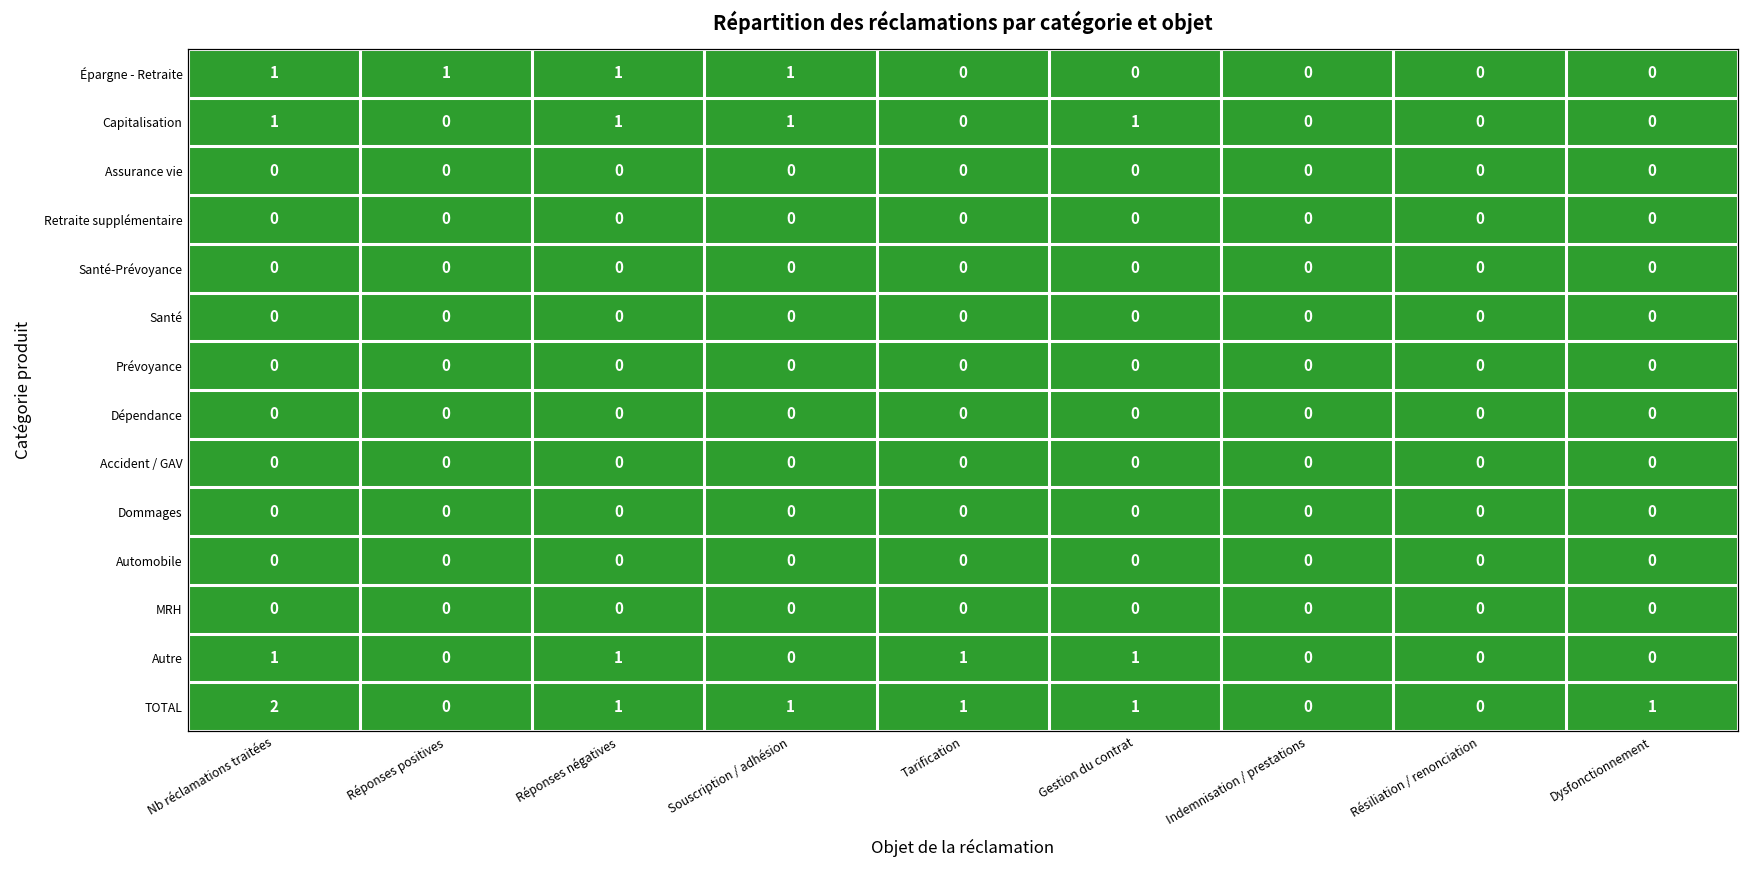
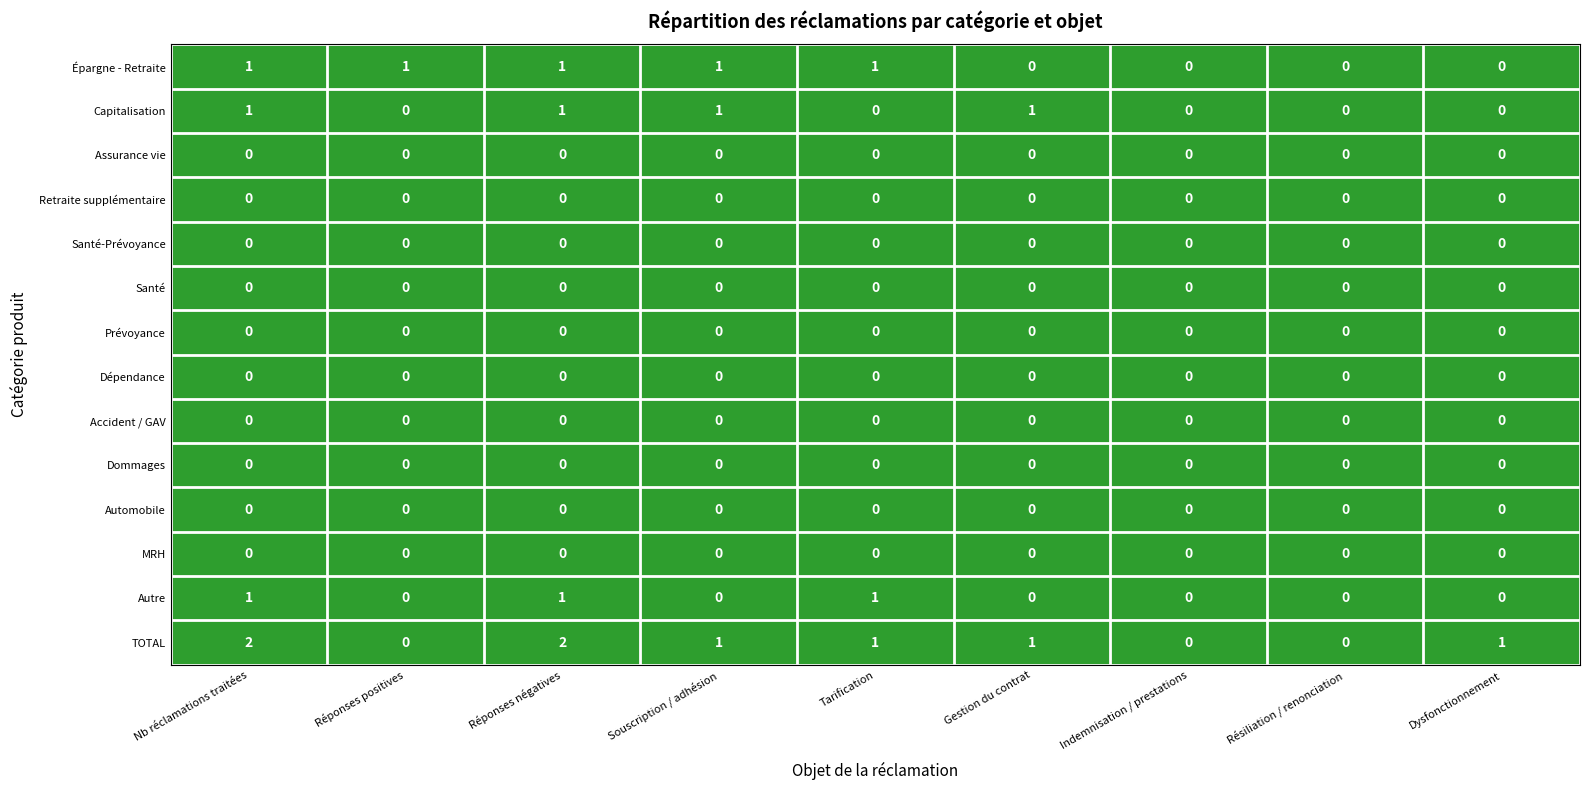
Épargne - Retraite, Tarification: 0 -> 1
Autre, Gestion du contrat: 1 -> 0
TOTAL, Réponses négatives: 1 -> 2
